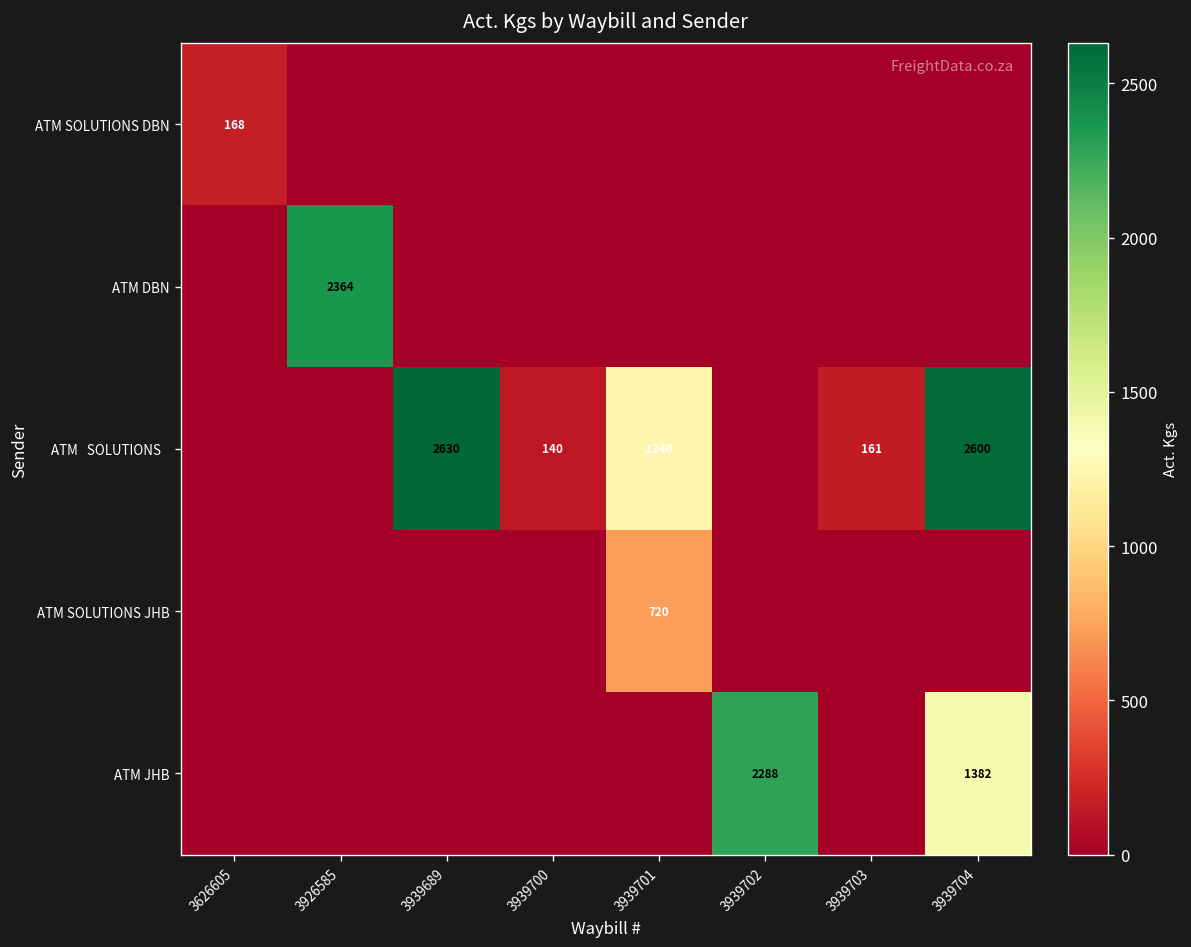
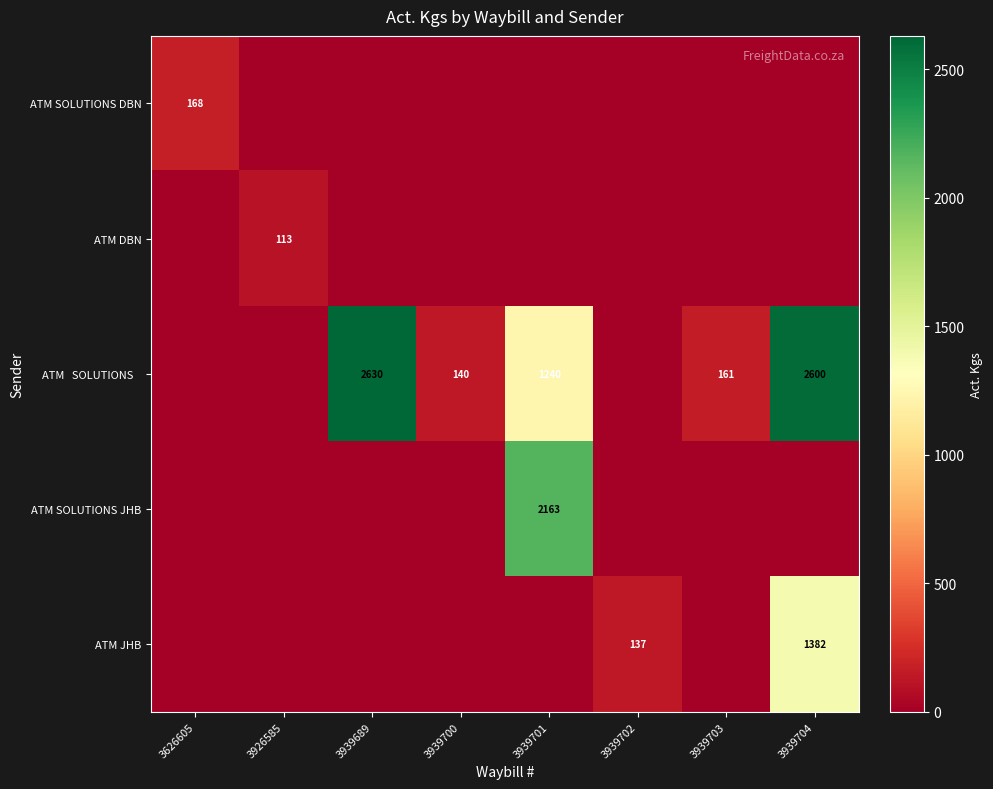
ATM DBN, 3926585: 2364 -> 113
ATM SOLUTIONS JHB, 3939701: 720 -> 2163
ATM JHB, 3939702: 2288 -> 137
